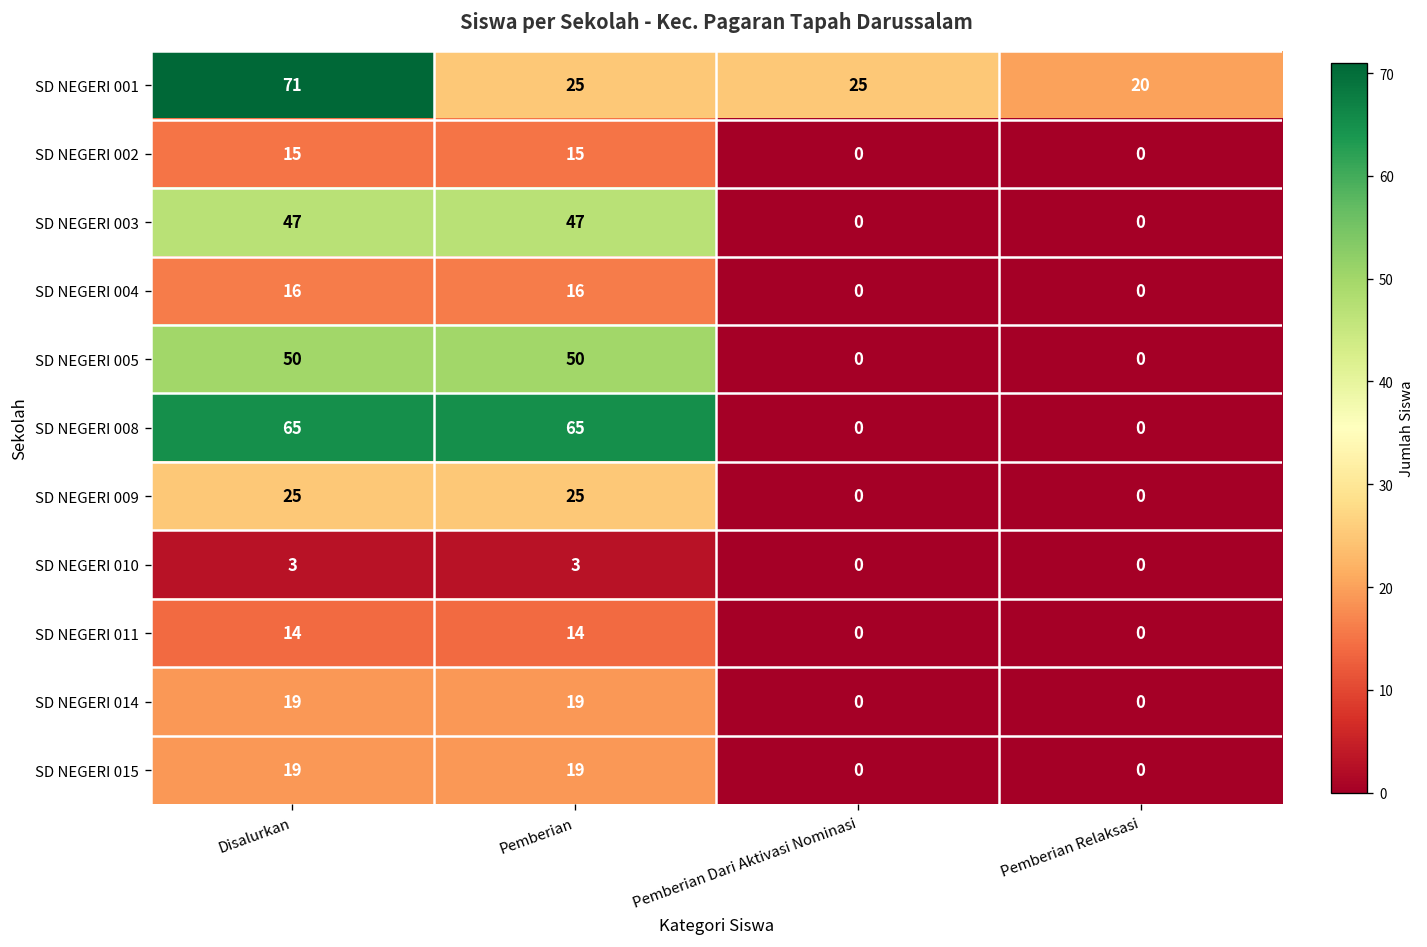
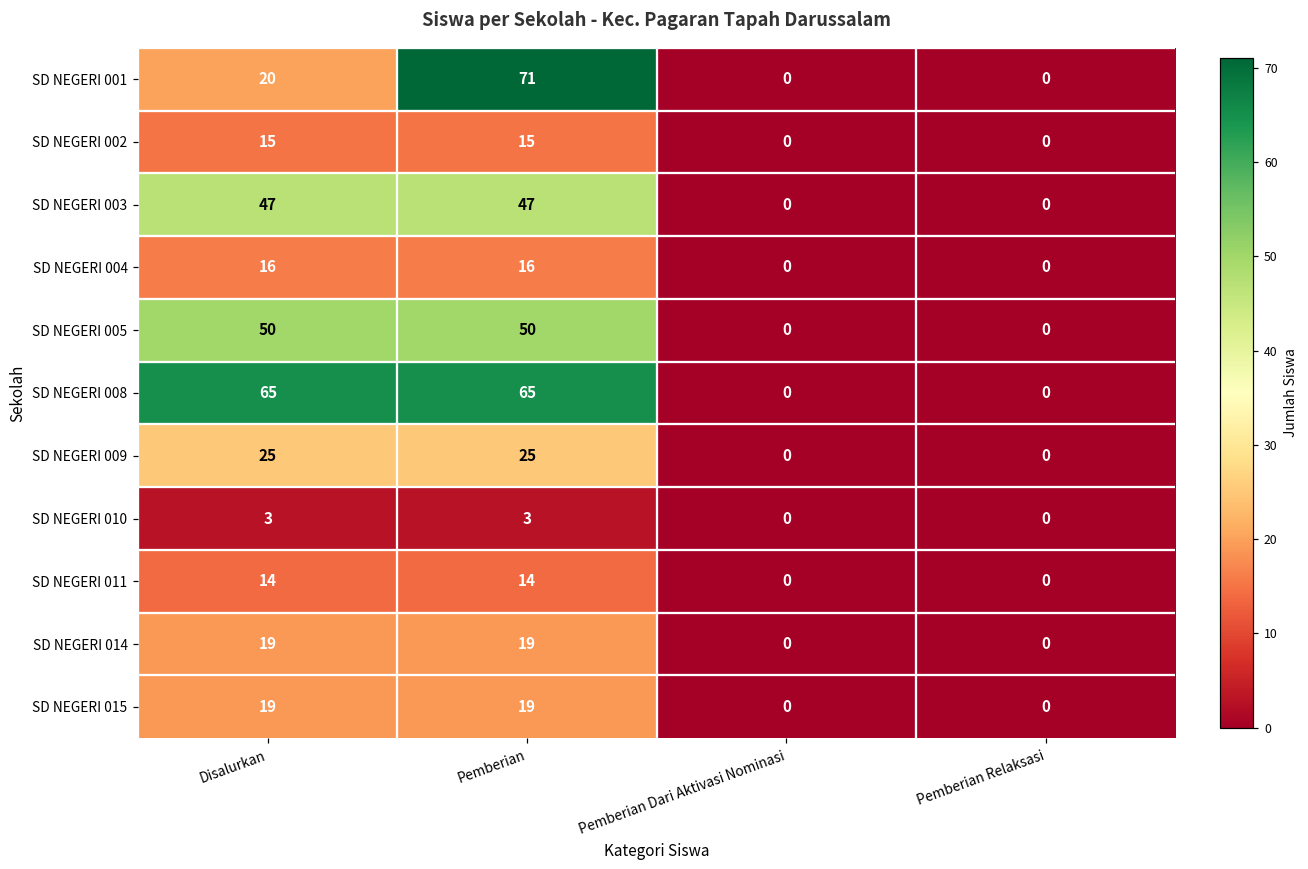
SD NEGERI 001, Disalurkan: 71 -> 20
SD NEGERI 001, Pemberian: 25 -> 71
SD NEGERI 001, Pemberian Dari Aktivasi Nominasi: 25 -> 0
SD NEGERI 001, Pemberian Relaksasi: 20 -> 0
